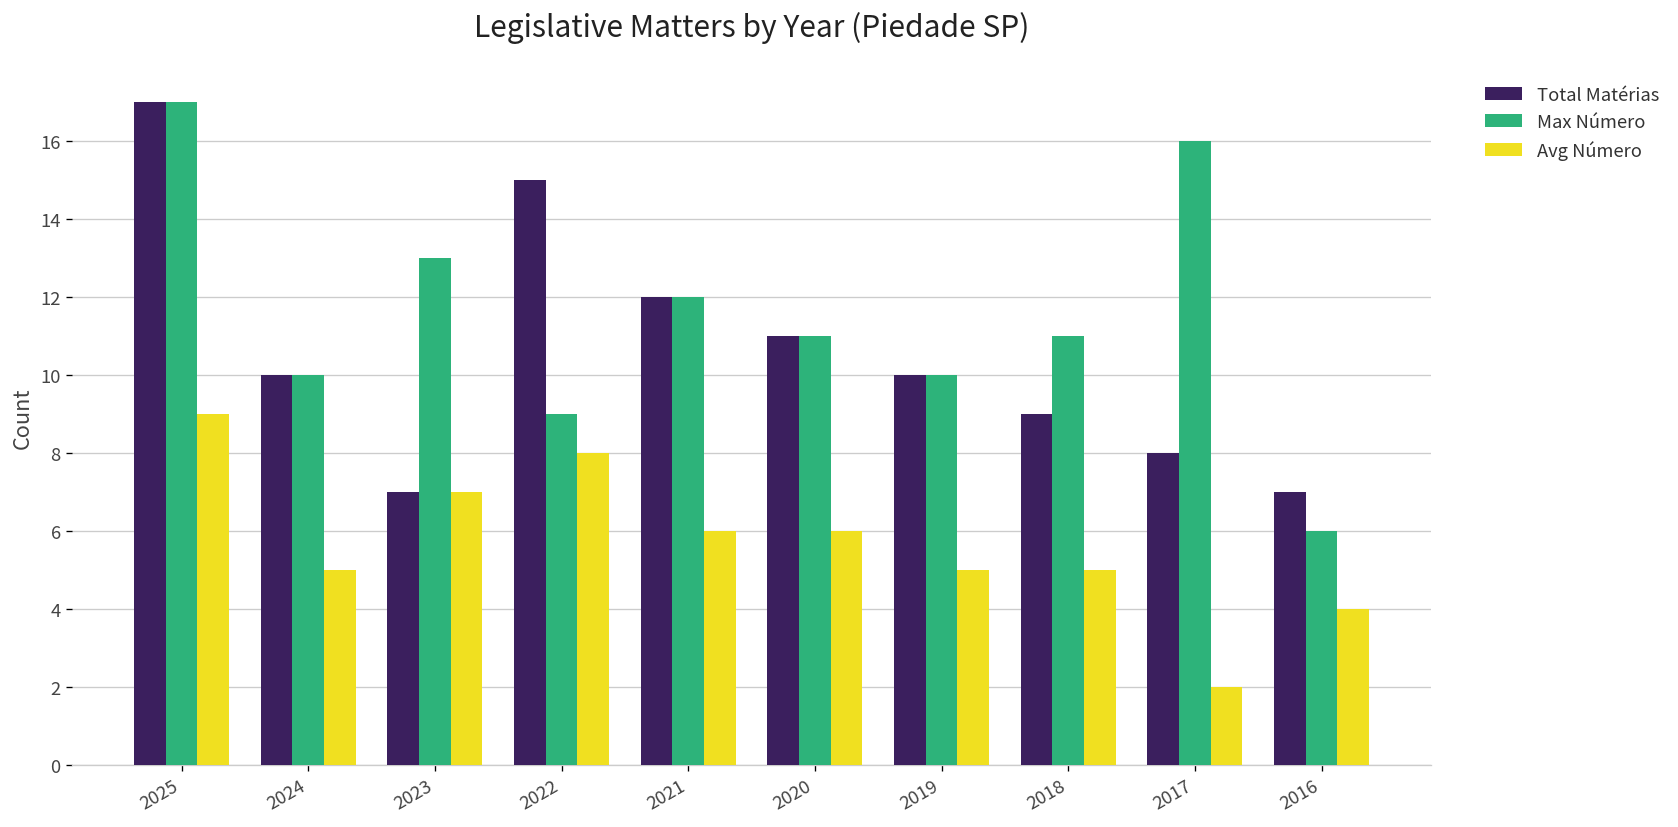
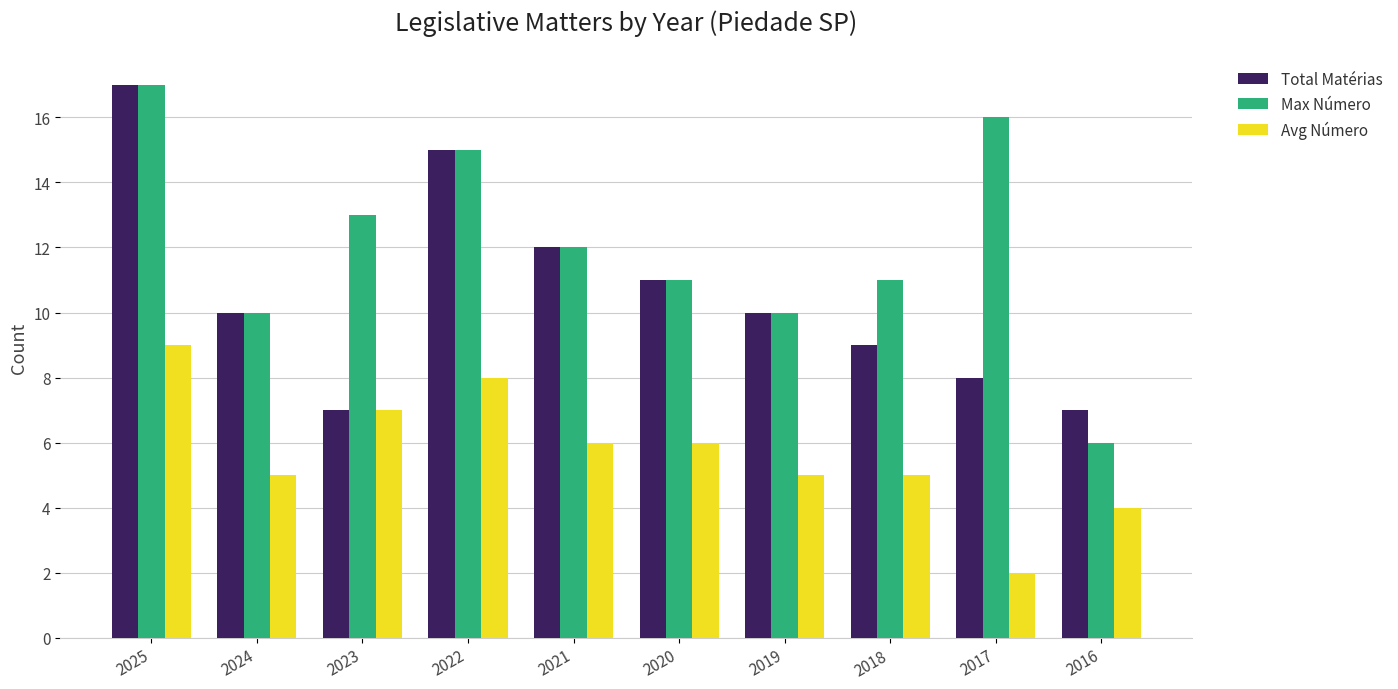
Max Número, 2022: 9 -> 15
